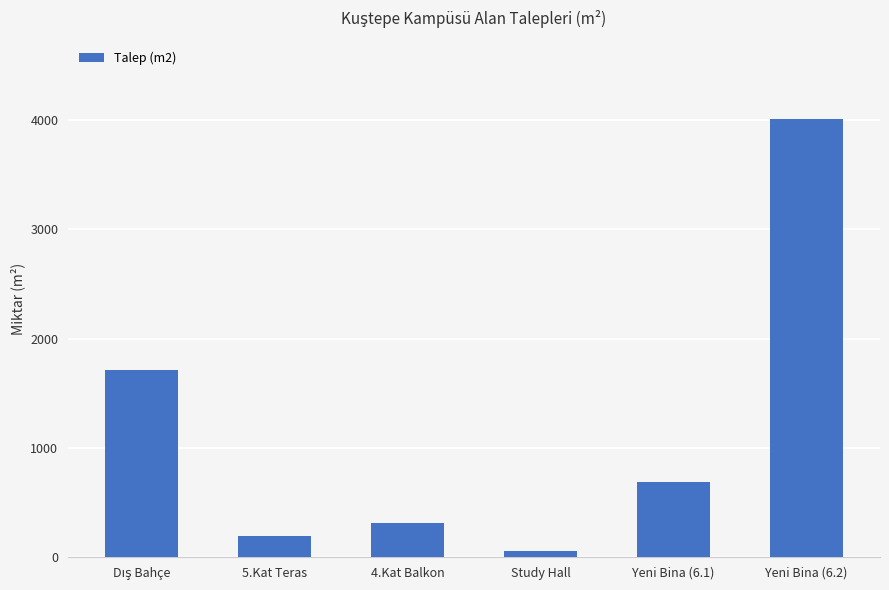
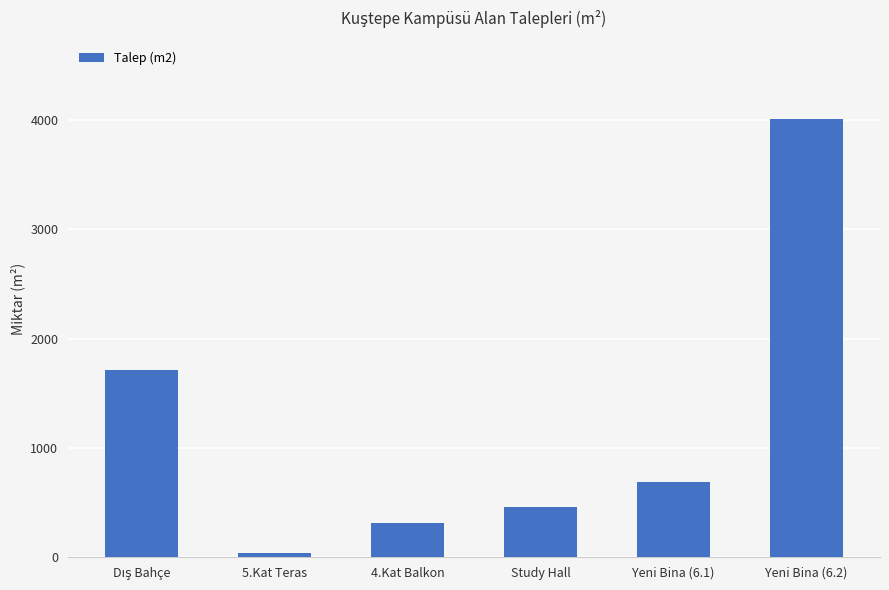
5.Kat Teras: 190 -> 40
Study Hall: 60 -> 460
